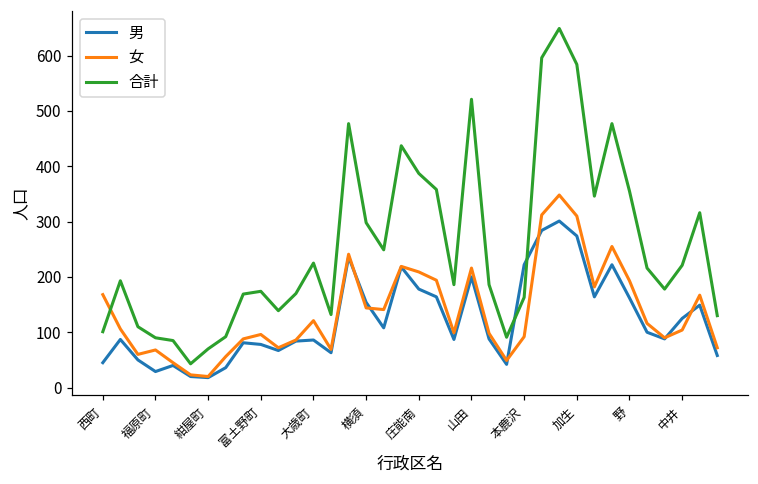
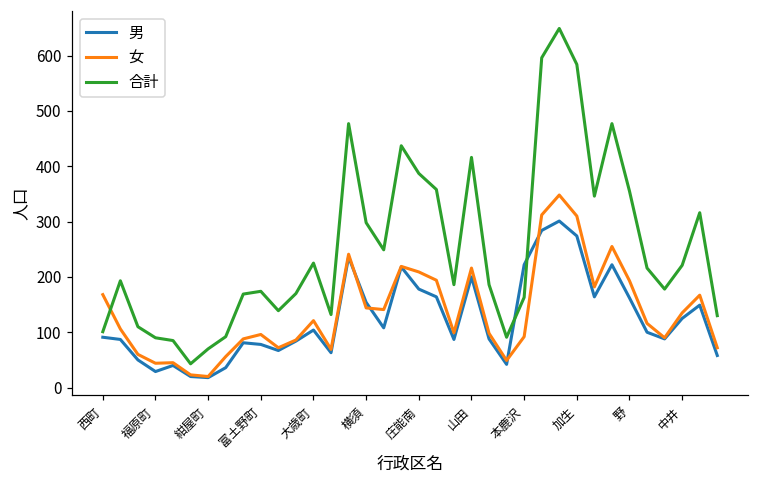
男, 西町: 50 -> 90
女, 福原町: 70 -> 40
男, 大歳町: 90 -> 100
合計, 山田: 520 -> 420
女, 中井: 100 -> 140
